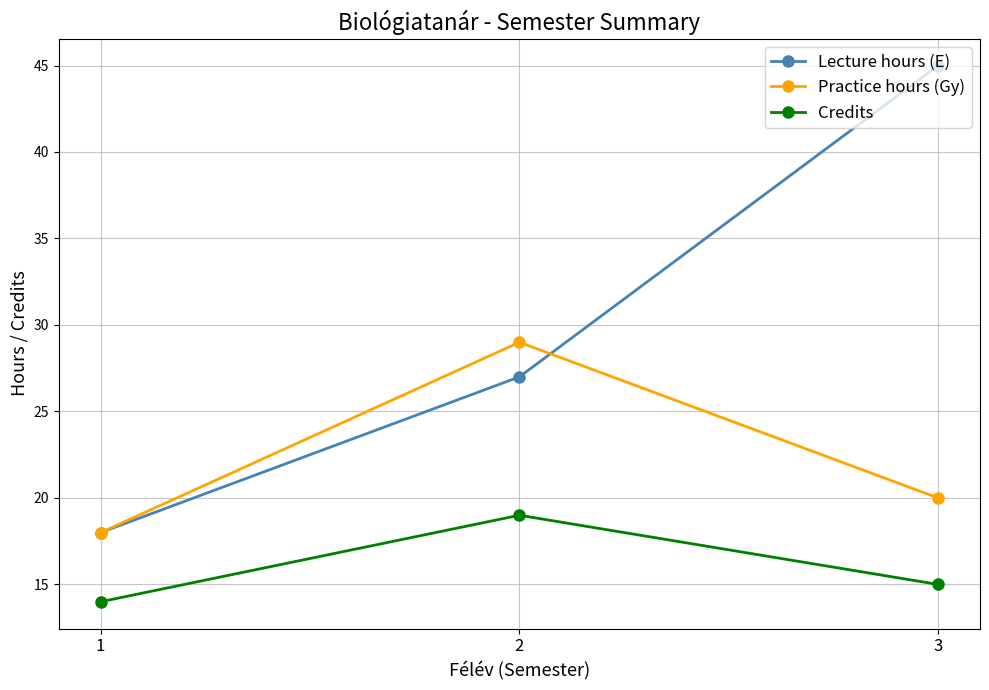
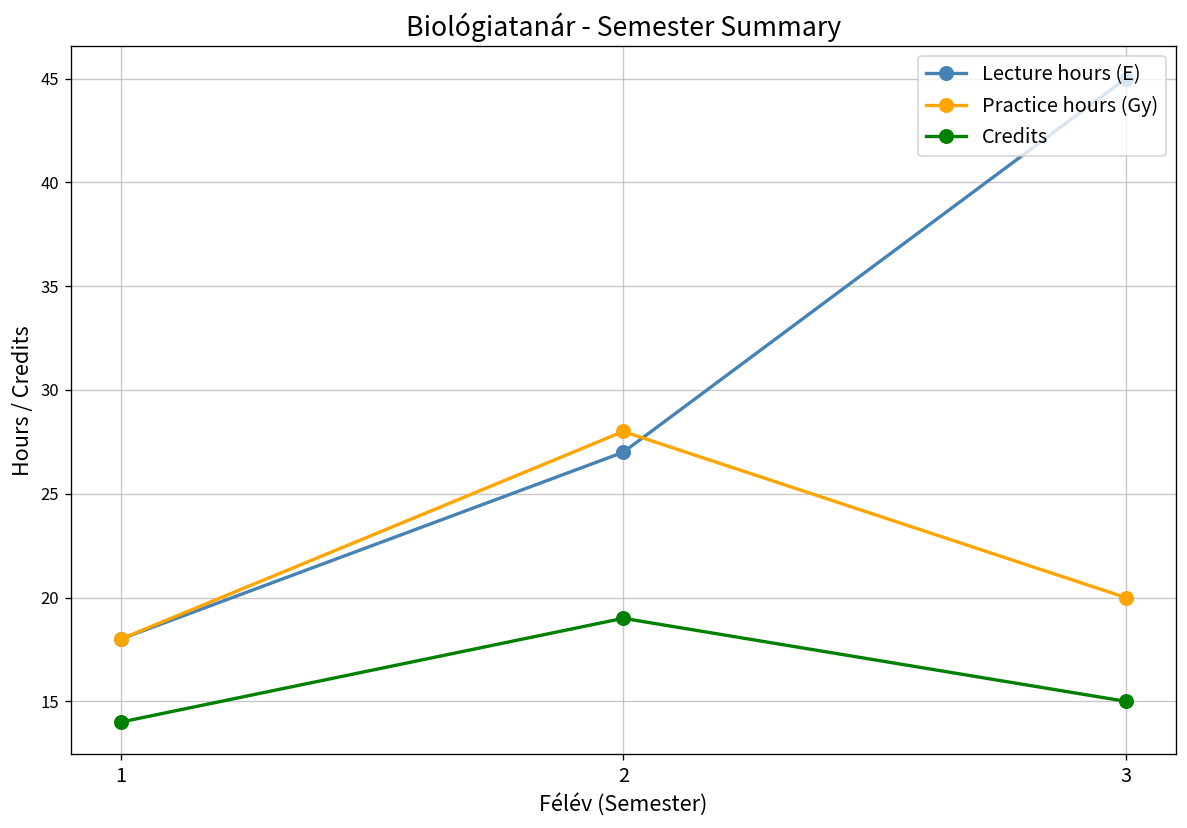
Practice hours (Gy), 2: 29 -> 28
